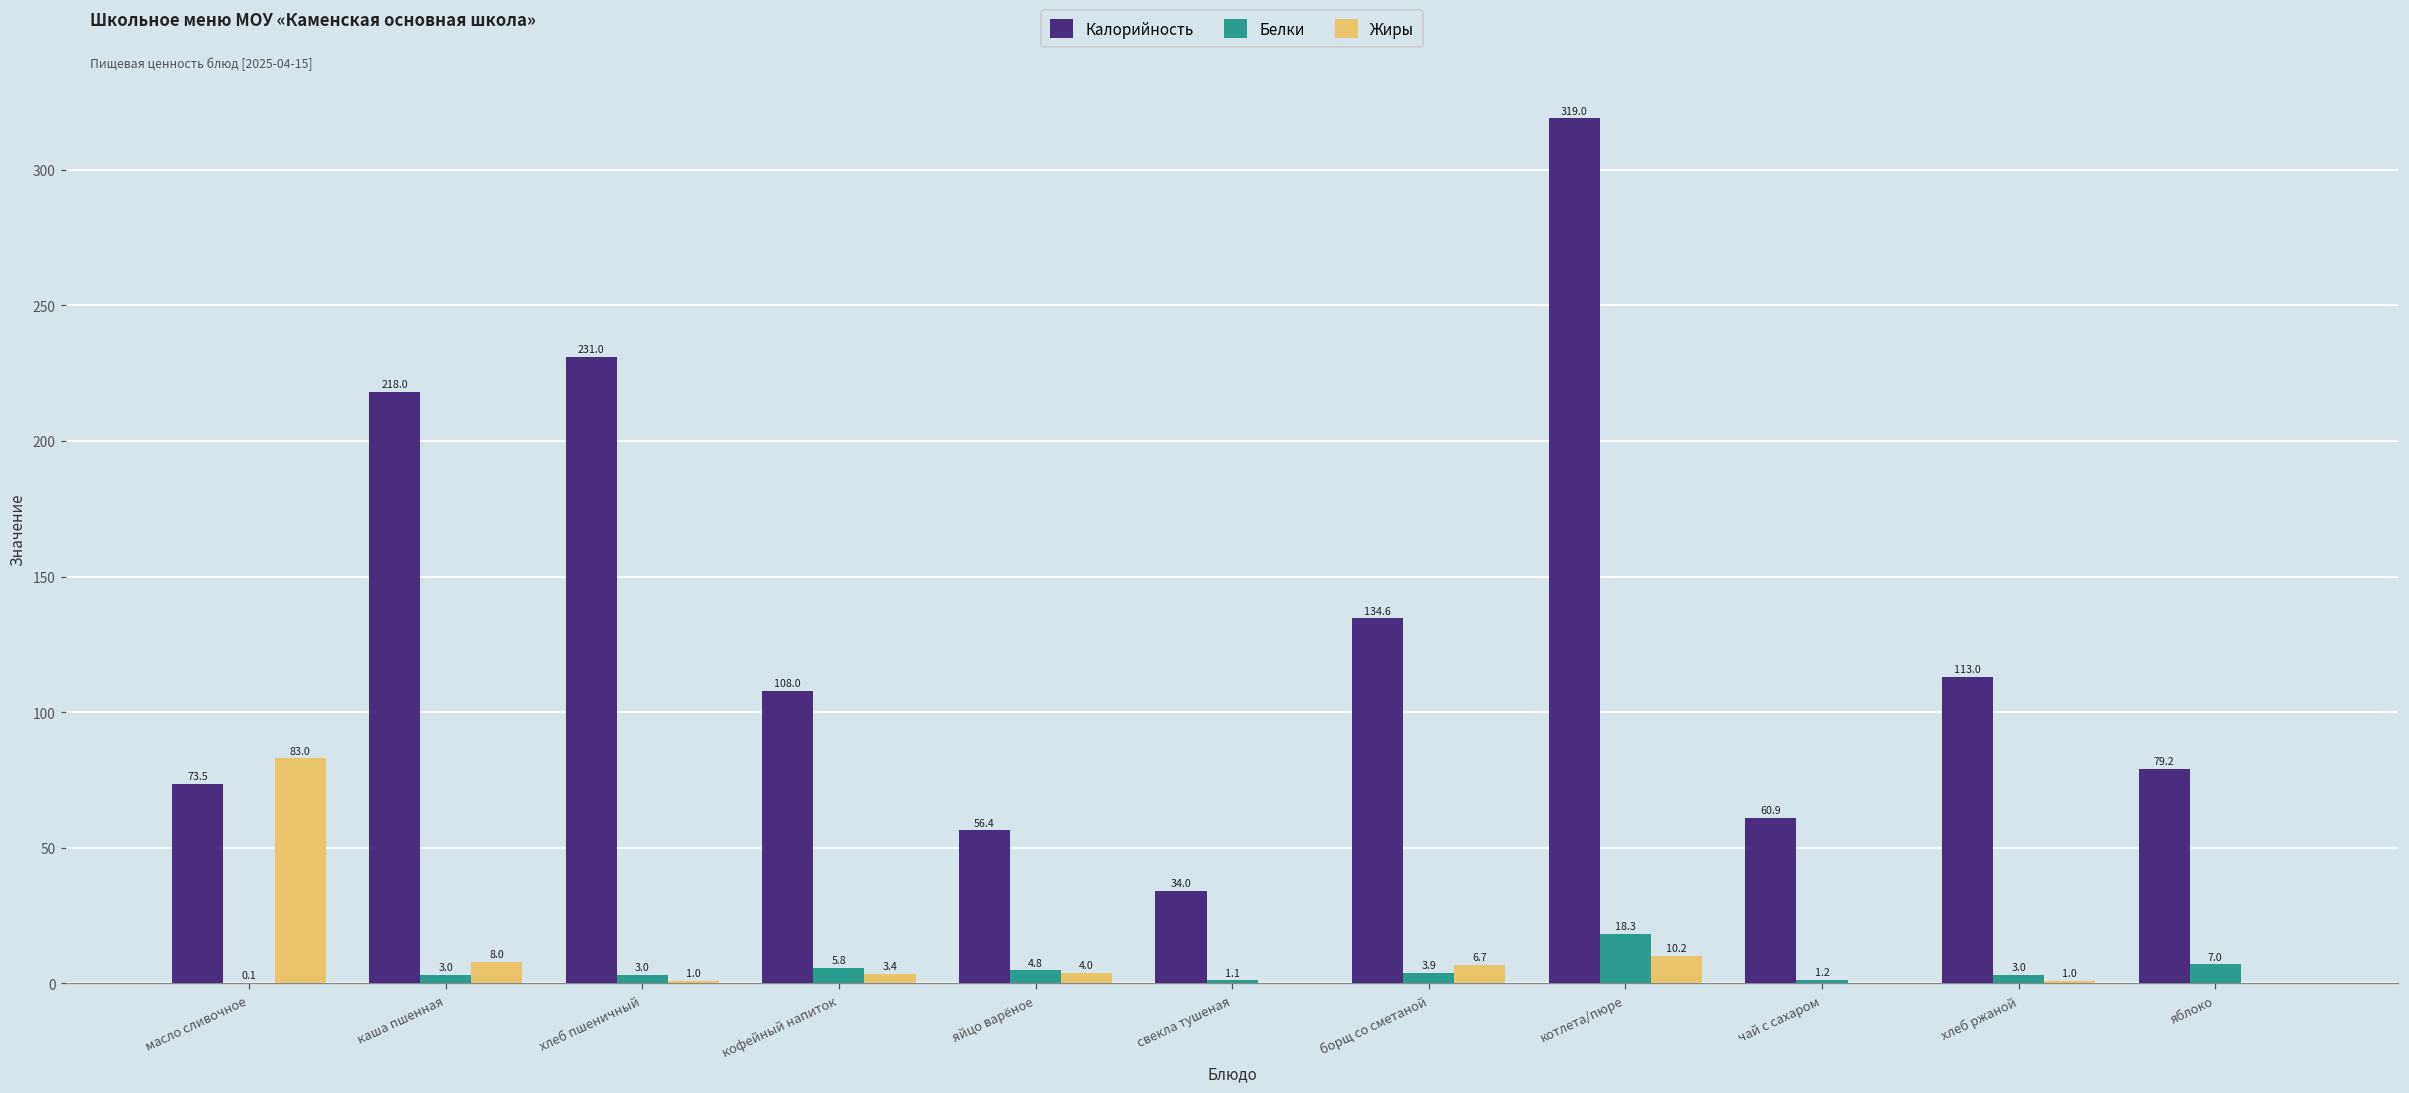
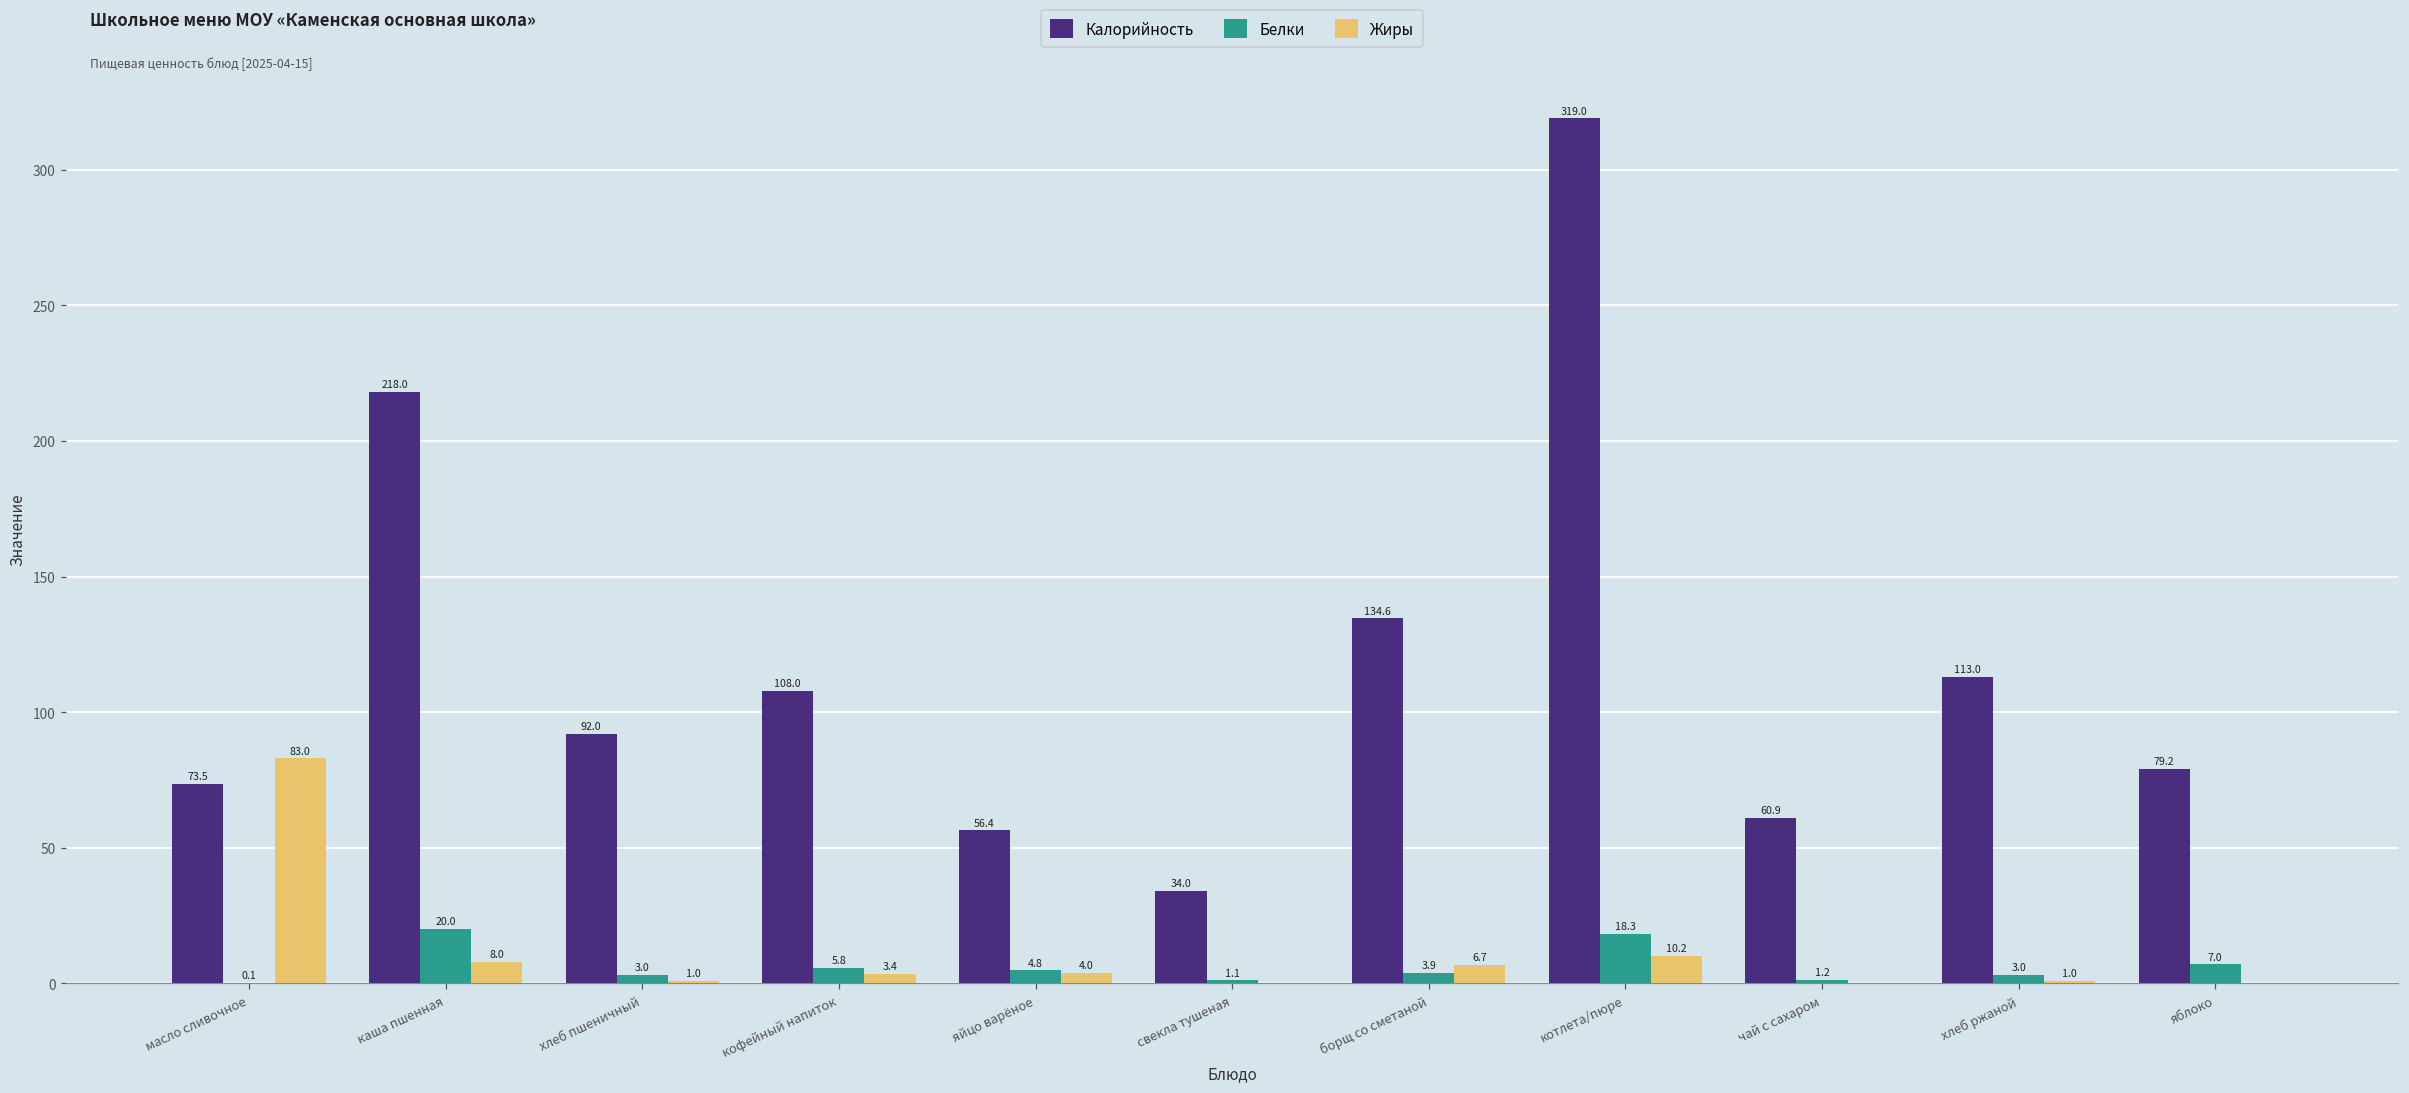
Белки, каша пшенная: 3.0 -> 20.0
Калорийность, хлеб пшеничный: 231.0 -> 92.0
